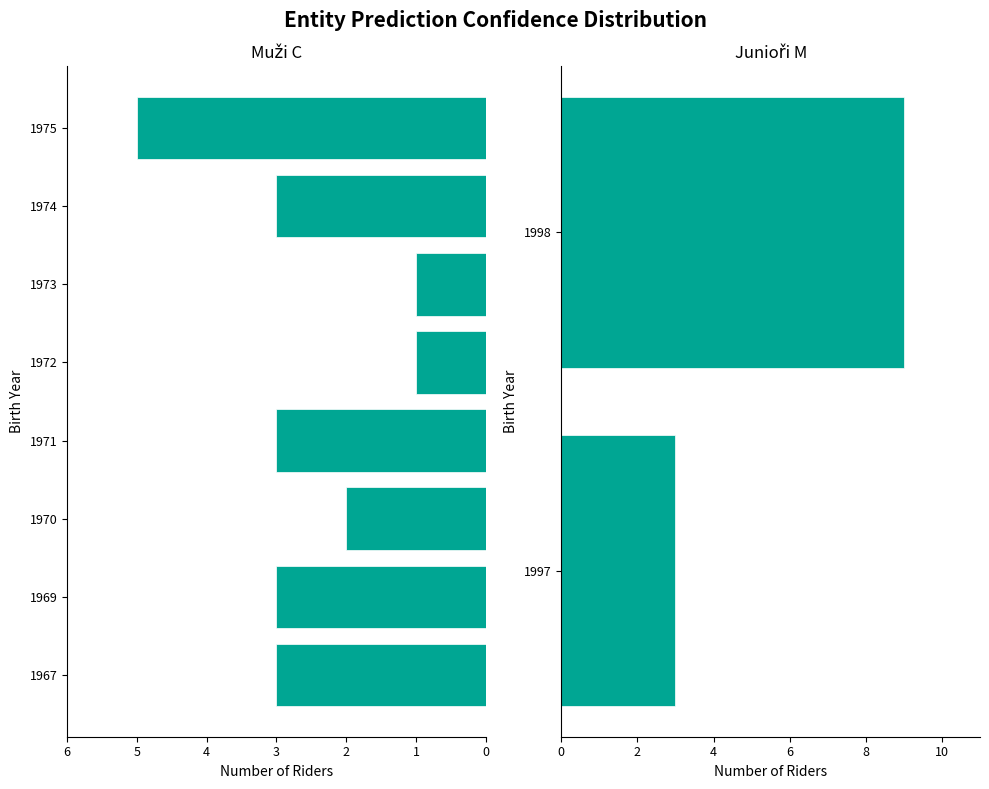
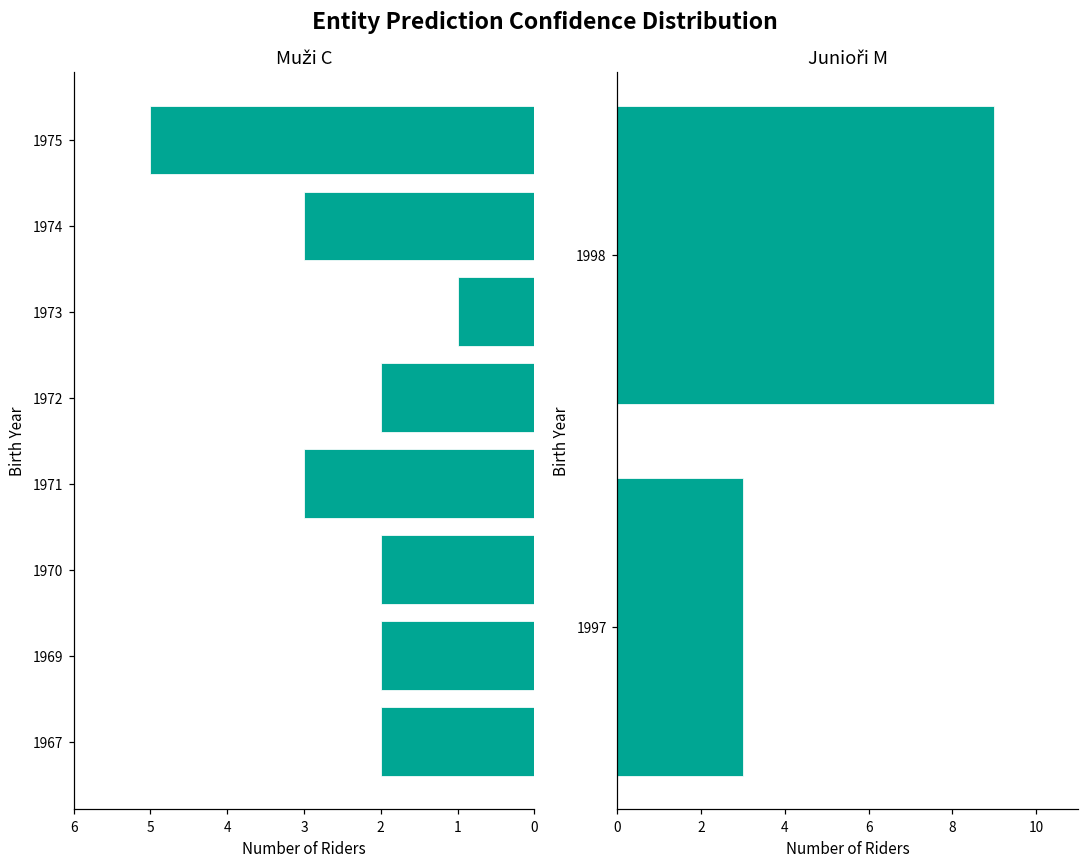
Muži C, 1972: 1 -> 2
Muži C, 1969: 3 -> 2
Muži C, 1967: 3 -> 2
